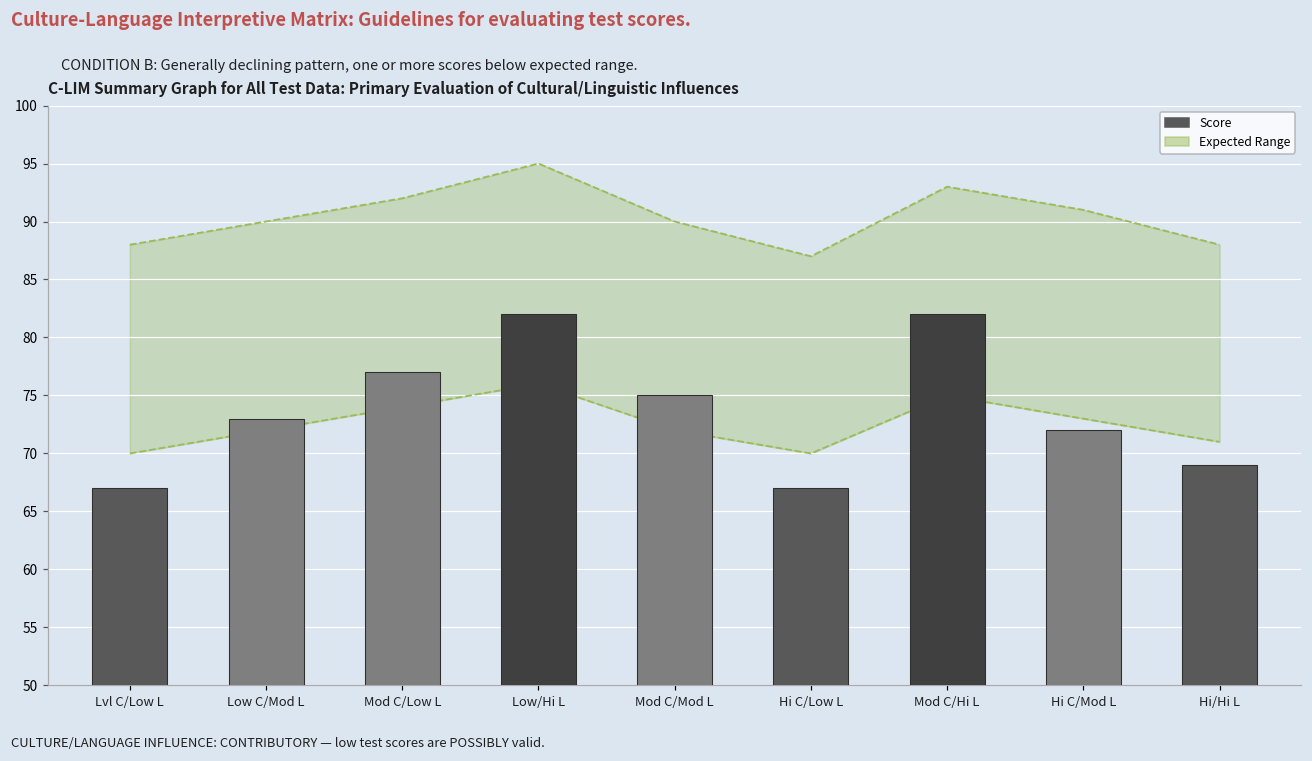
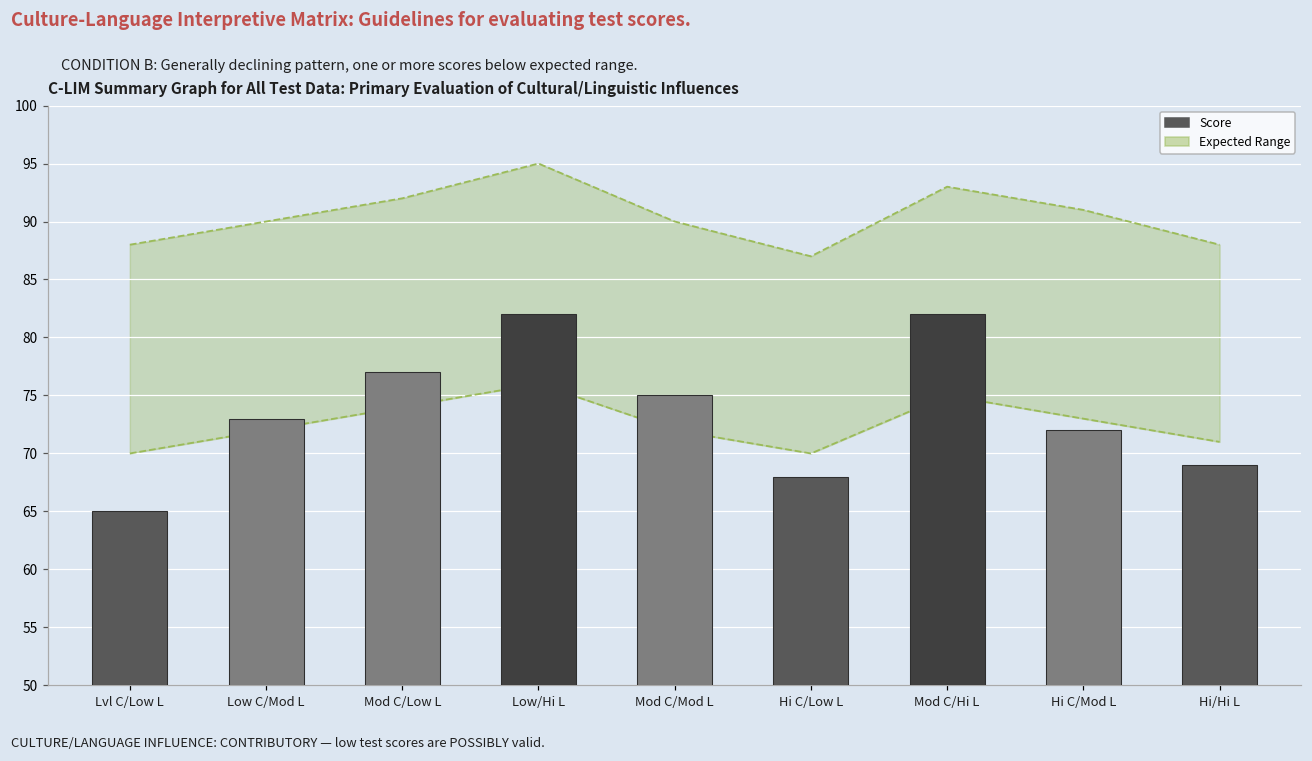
Score, Lvl C/Low L: 67 -> 65
Score, Hi C/Low L: 67 -> 68
